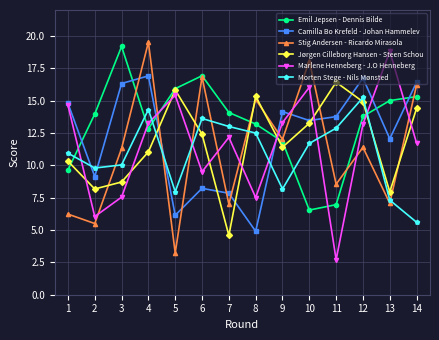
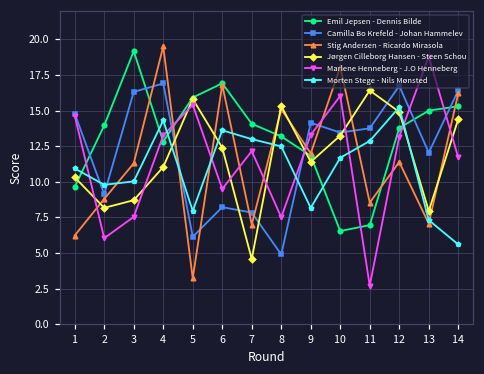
Stig Andersen - Ricardo Mirasola, 2: 5.5 -> 8.8
